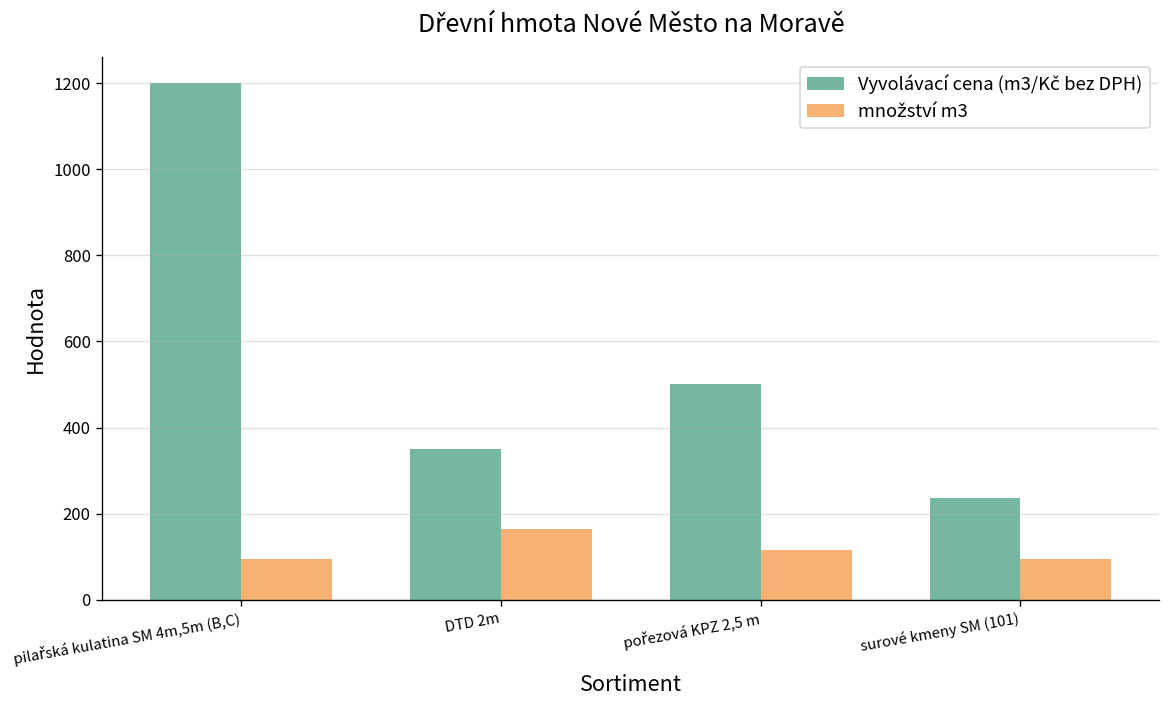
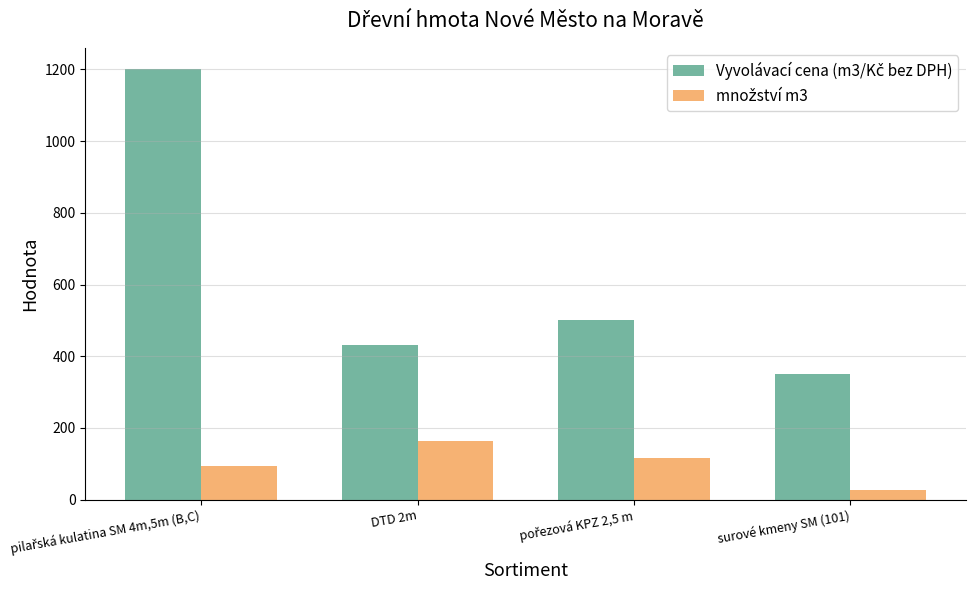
Vyvolávací cena (m3/Kč bez DPH), DTD 2m: 350 -> 430
Vyvolávací cena (m3/Kč bez DPH), surové kmeny SM (101): 240 -> 350
množství m3, surové kmeny SM (101): 90 -> 30
